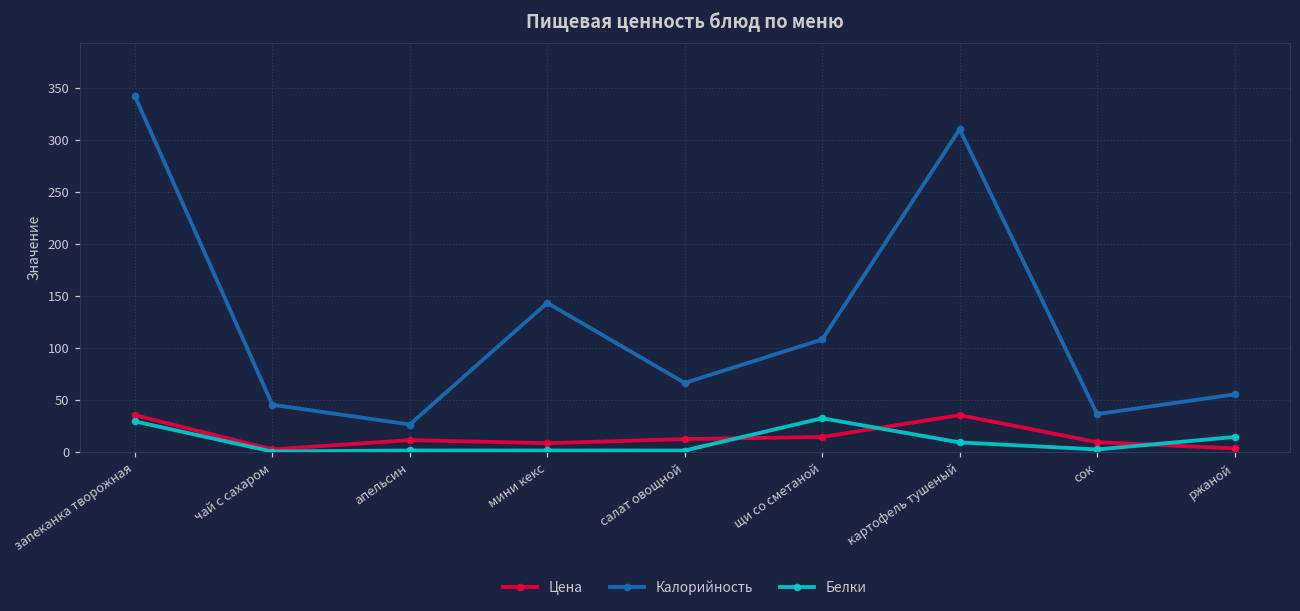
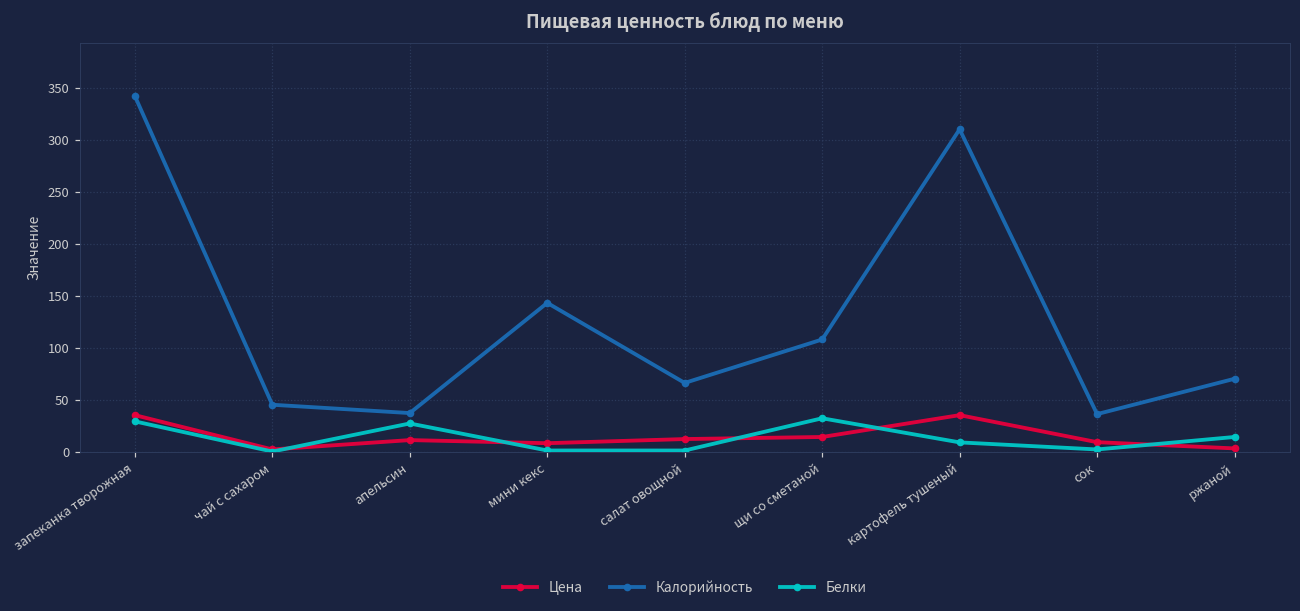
Калорийность, апельсин: 30 -> 40
Белки, апельсин: 0 -> 30
Калорийность, ржаной: 60 -> 70
